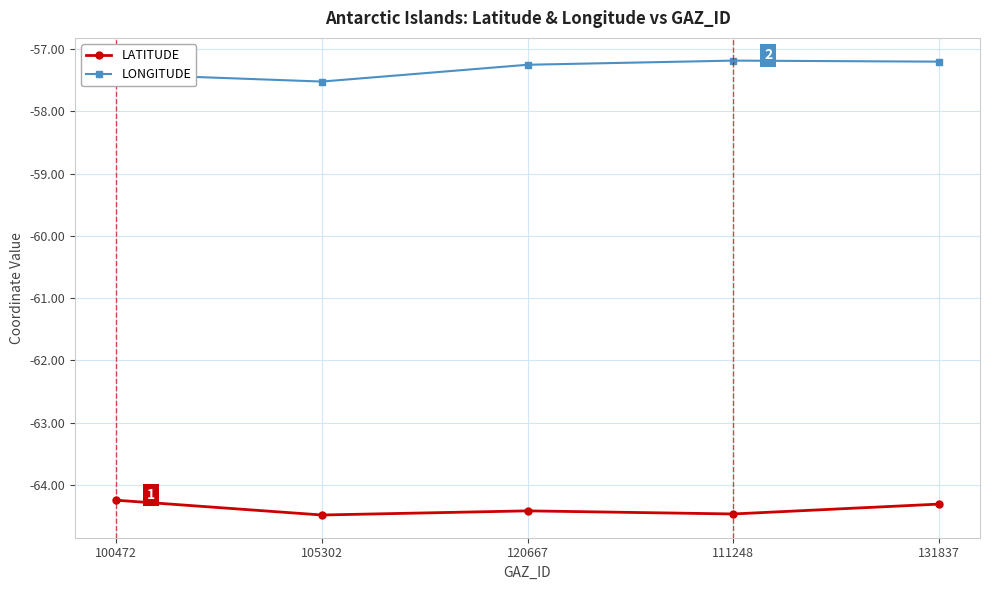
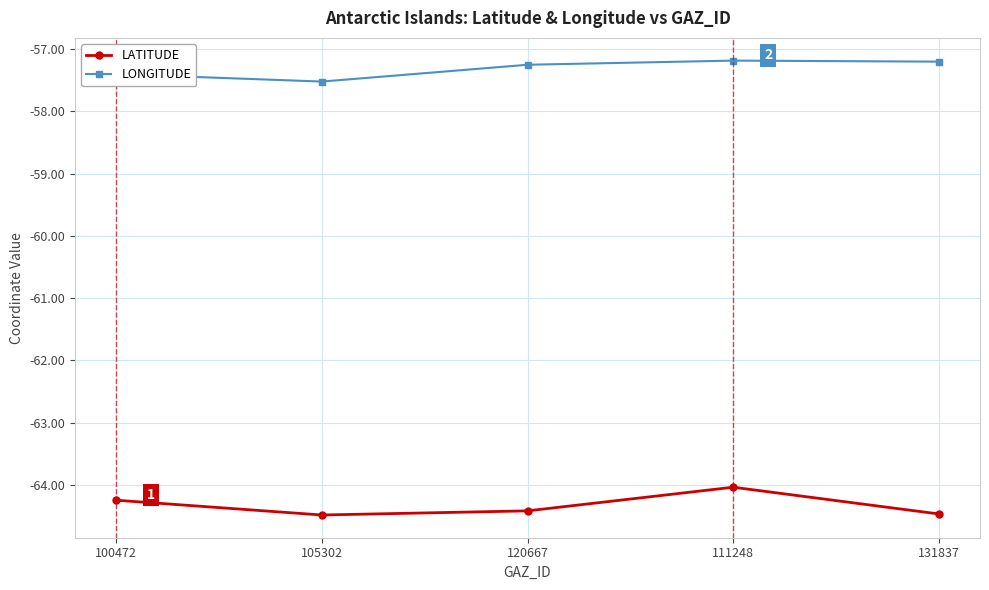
LATITUDE, 111248: -64.5 -> -64.0
LATITUDE, 131837: -64.3 -> -64.5
